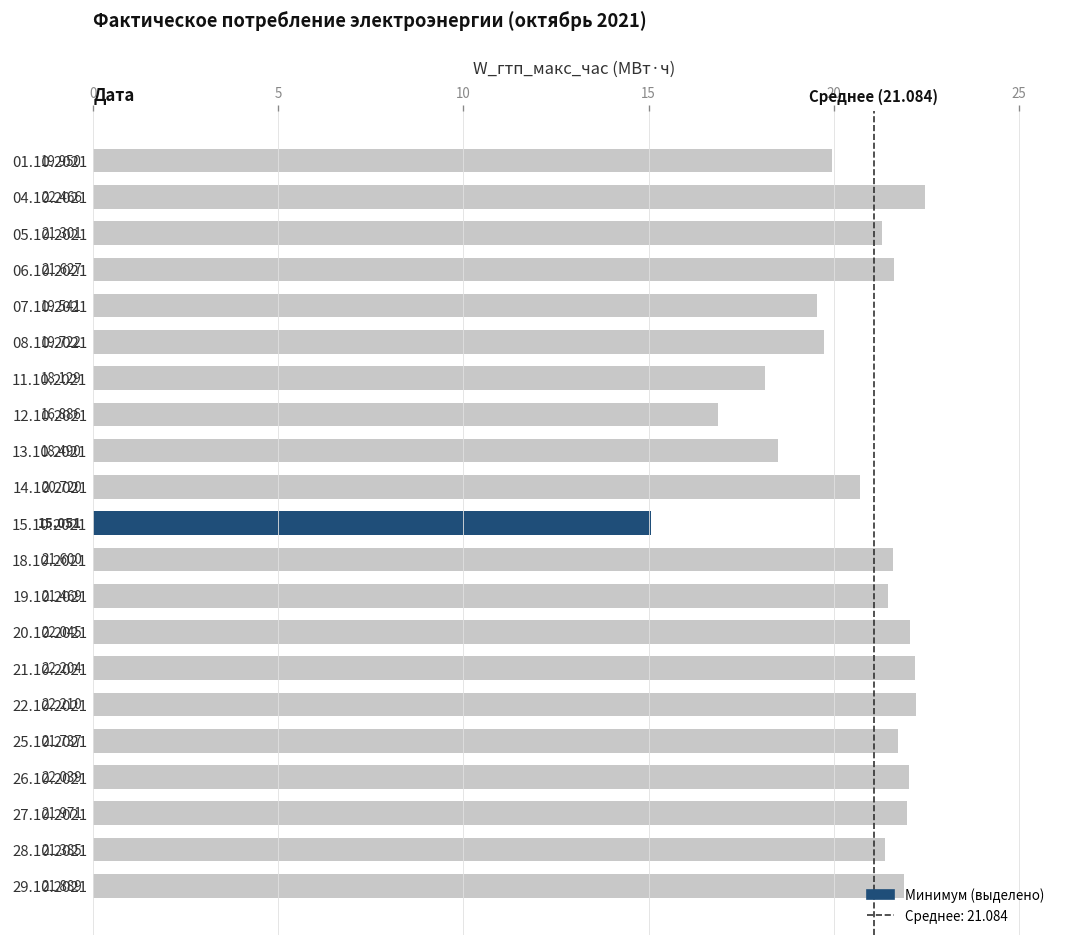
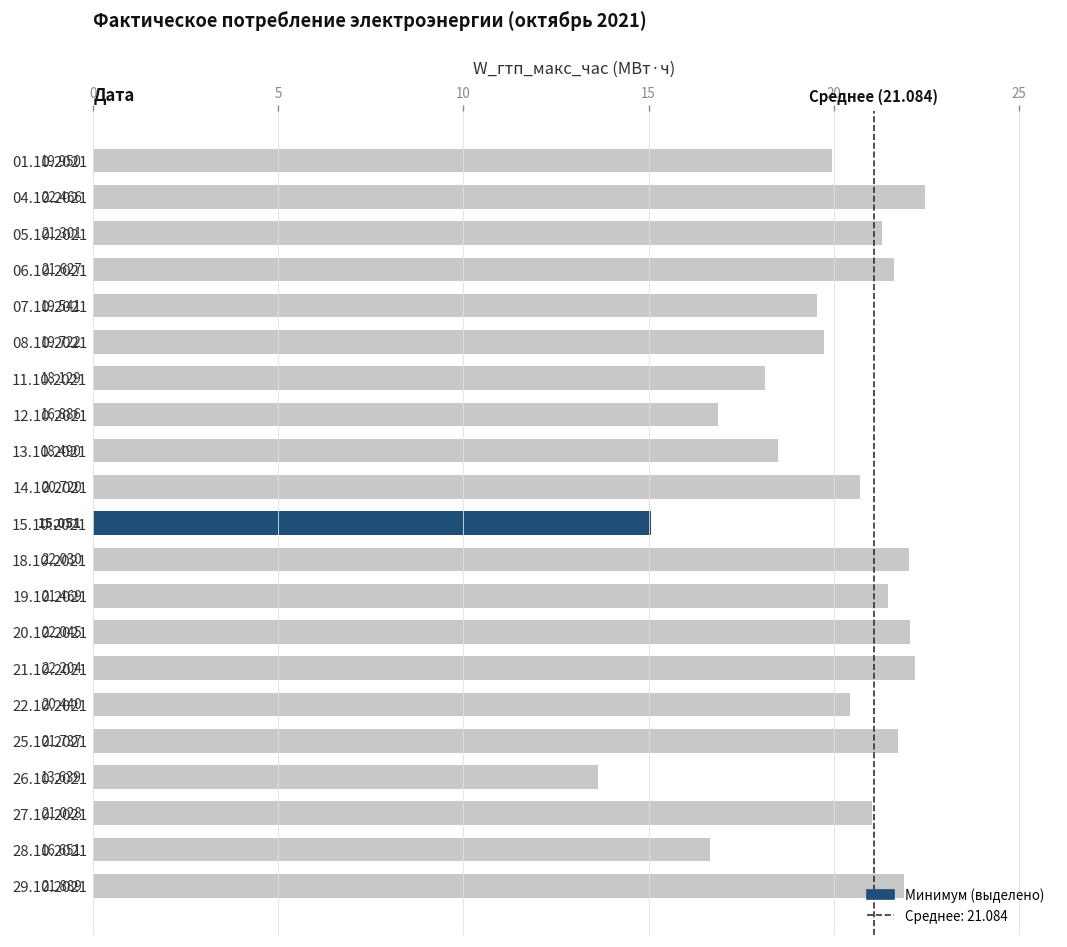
18.10.2021: 21.600 -> 22.030
22.10.2021: 22.210 -> 20.440
26.10.2021: 22.039 -> 13.639
27.10.2021: 21.971 -> 21.028
28.10.2021: 21.385 -> 16.651
